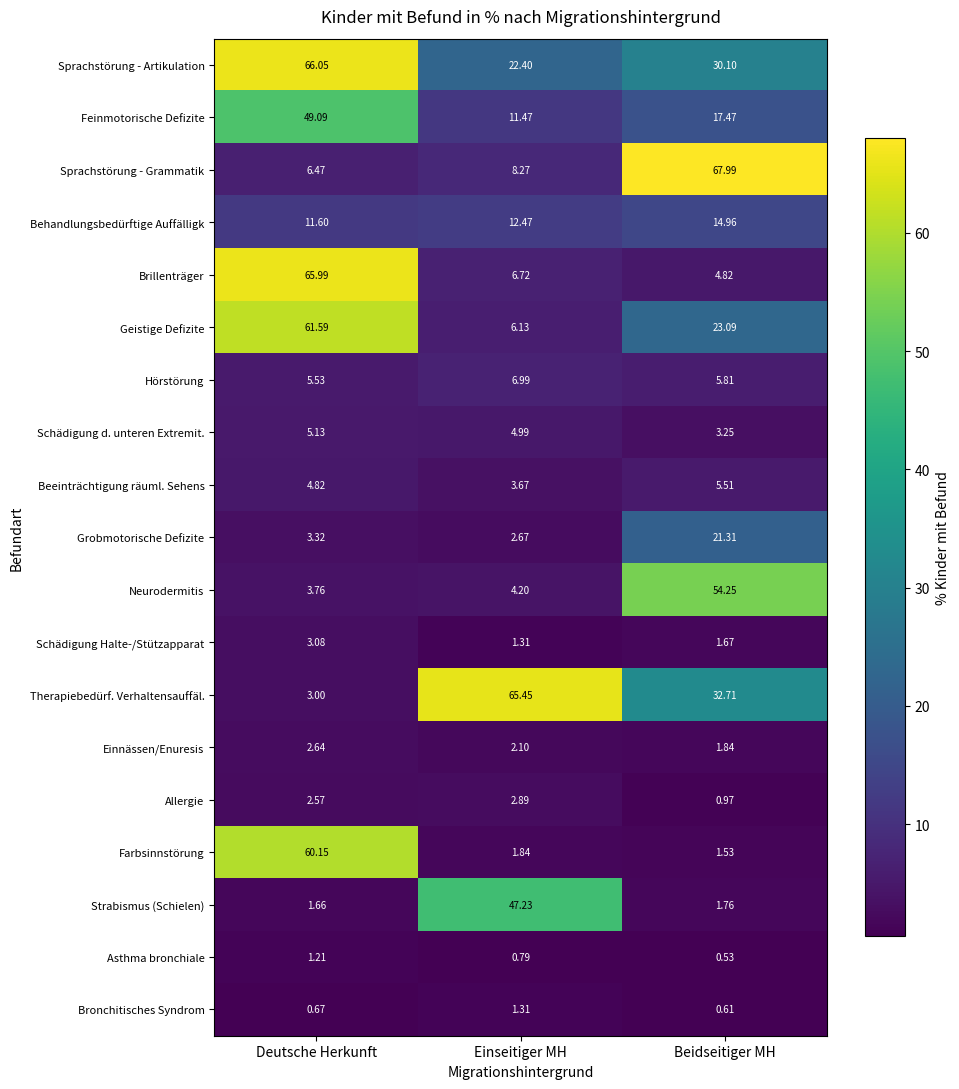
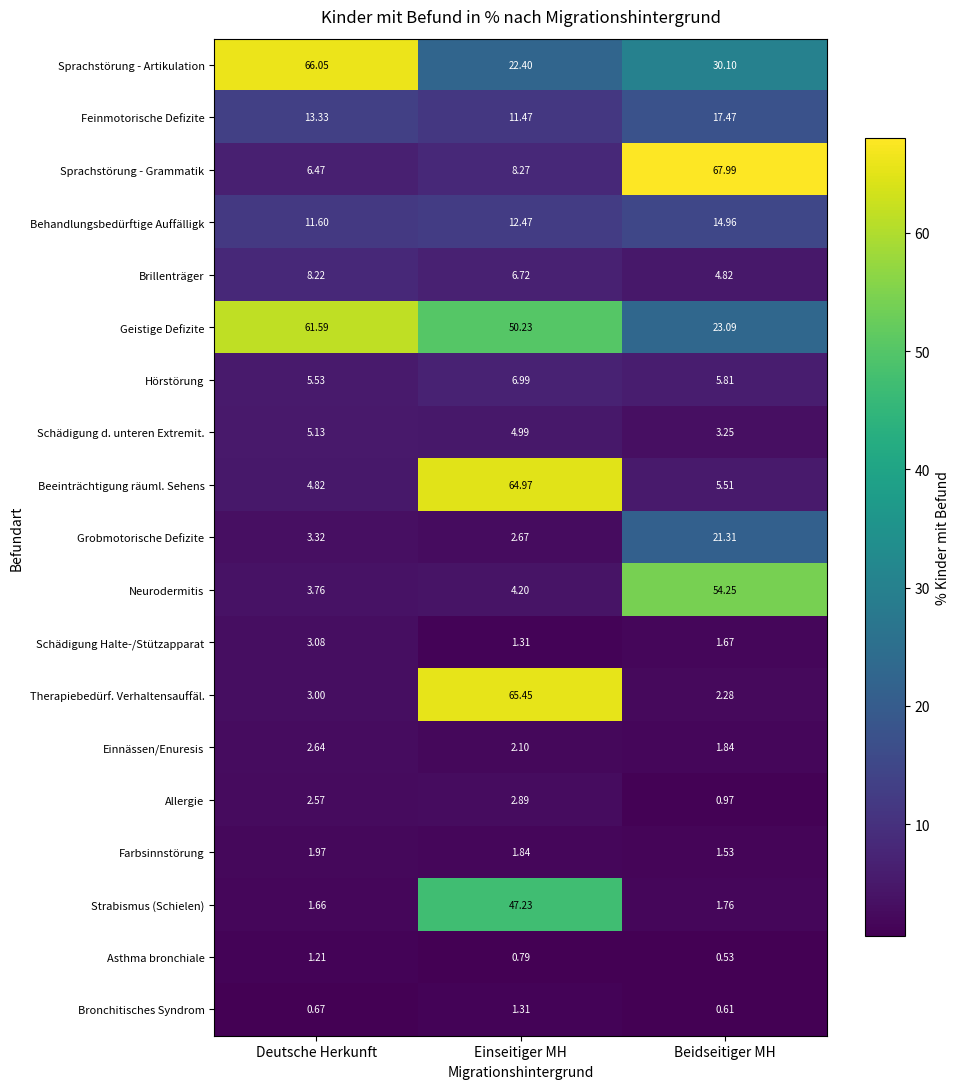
Feinmotorische Defizite, Deutsche Herkunft: 49.09 -> 13.33
Brillenträger, Deutsche Herkunft: 65.99 -> 8.22
Geistige Defizite, Einseitiger MH: 6.13 -> 50.23
Beeinträchtigung räuml. Sehens, Einseitiger MH: 3.67 -> 64.97
Therapiebedürf. Verhaltensauffäl., Beidseitiger MH: 32.71 -> 2.28
Farbsinnstörung, Deutsche Herkunft: 60.15 -> 1.97
